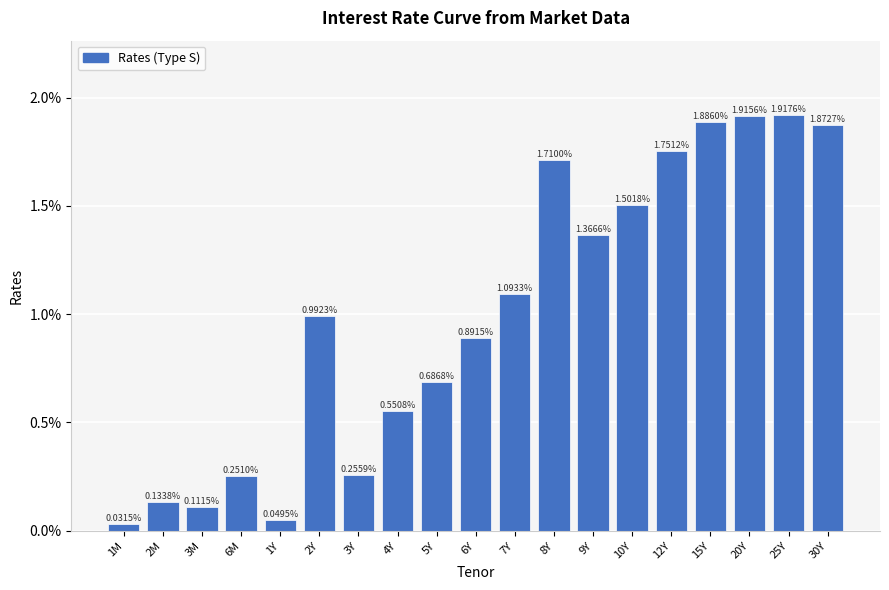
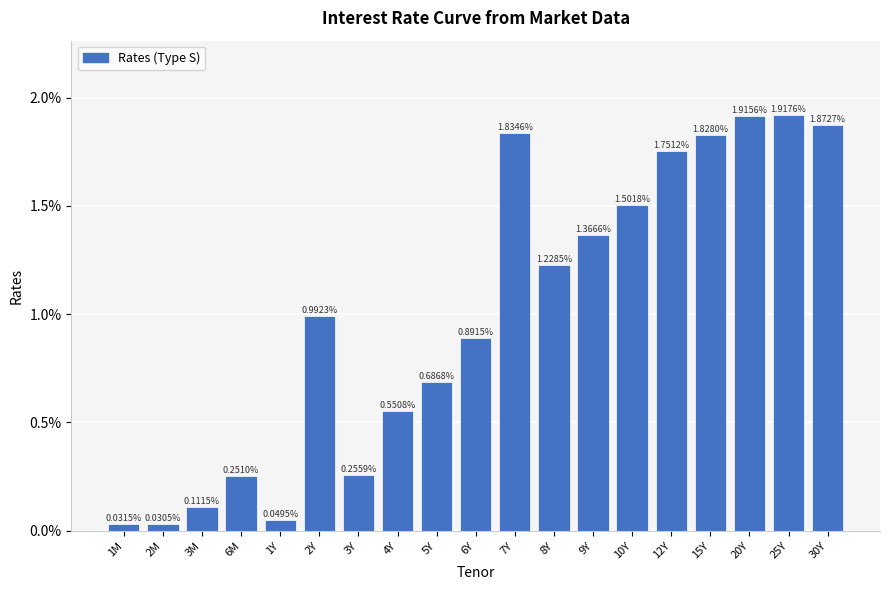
2M: 0.1338% -> 0.0305%
7Y: 1.0933% -> 1.8346%
8Y: 1.7100% -> 1.2285%
15Y: 1.8860% -> 1.8280%
